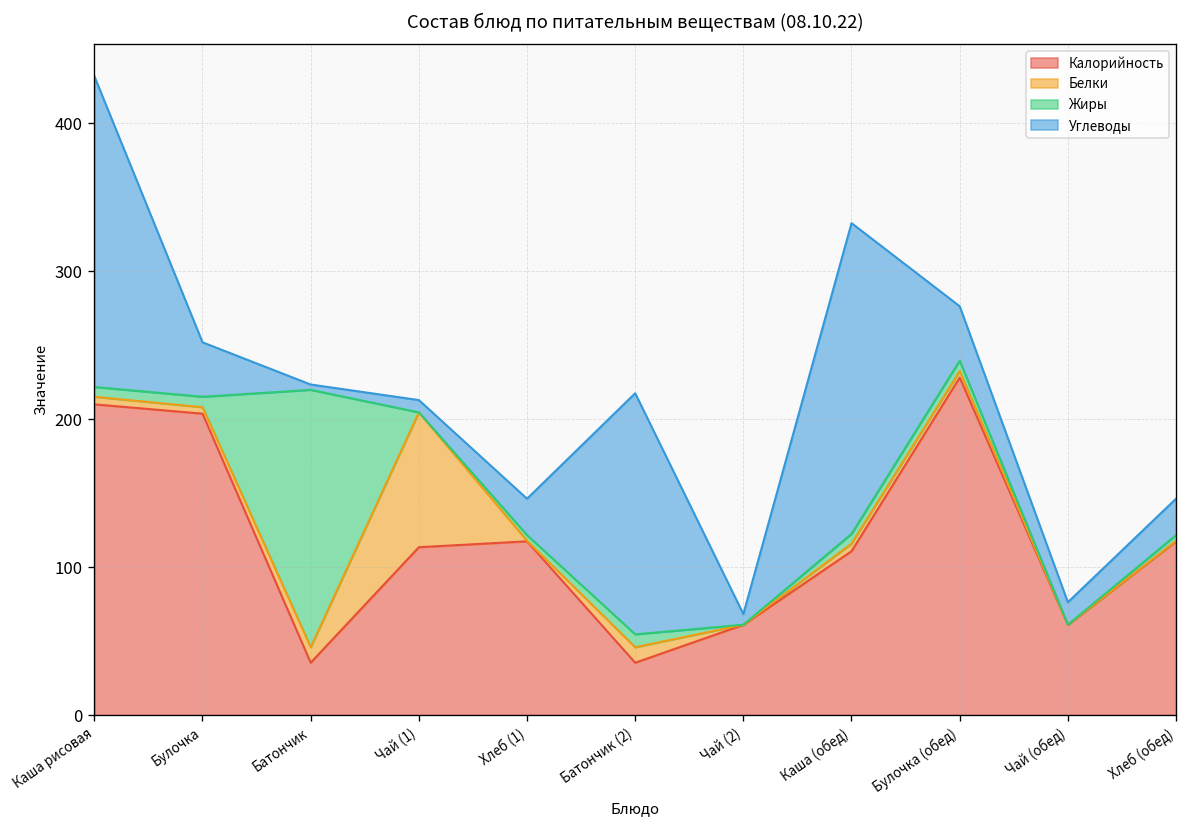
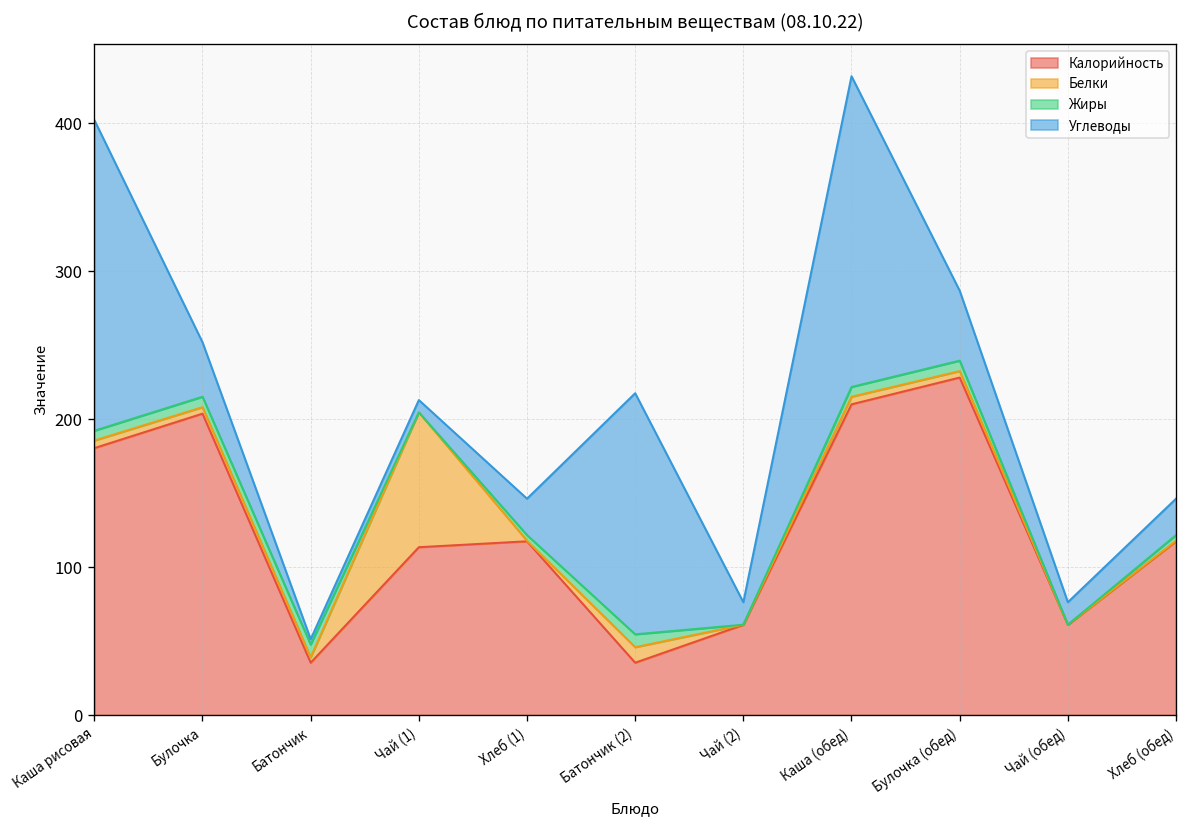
Калорийность, Каша рисовая: 210 -> 181
Белки, Батончик: 11 -> 4
Жиры, Батончик: 174 -> 9
Углеводы, Чай (2): 7 -> 15
Калорийность, Каша (обед): 111 -> 210
Углеводы, Булочка (обед): 37 -> 47
